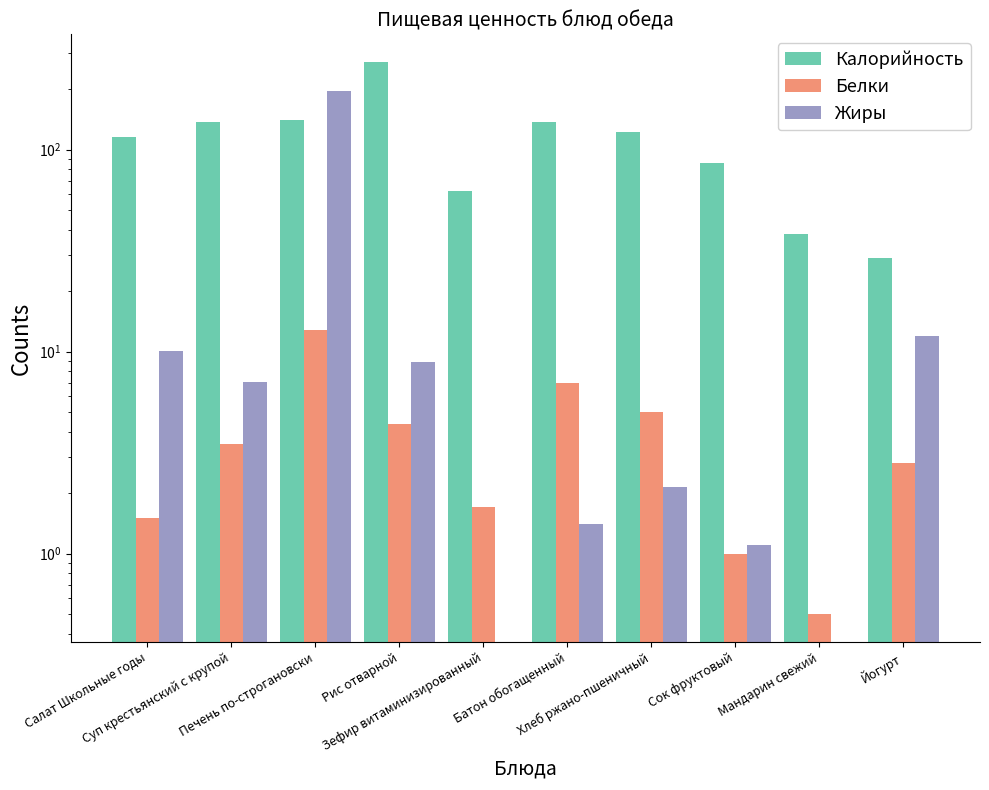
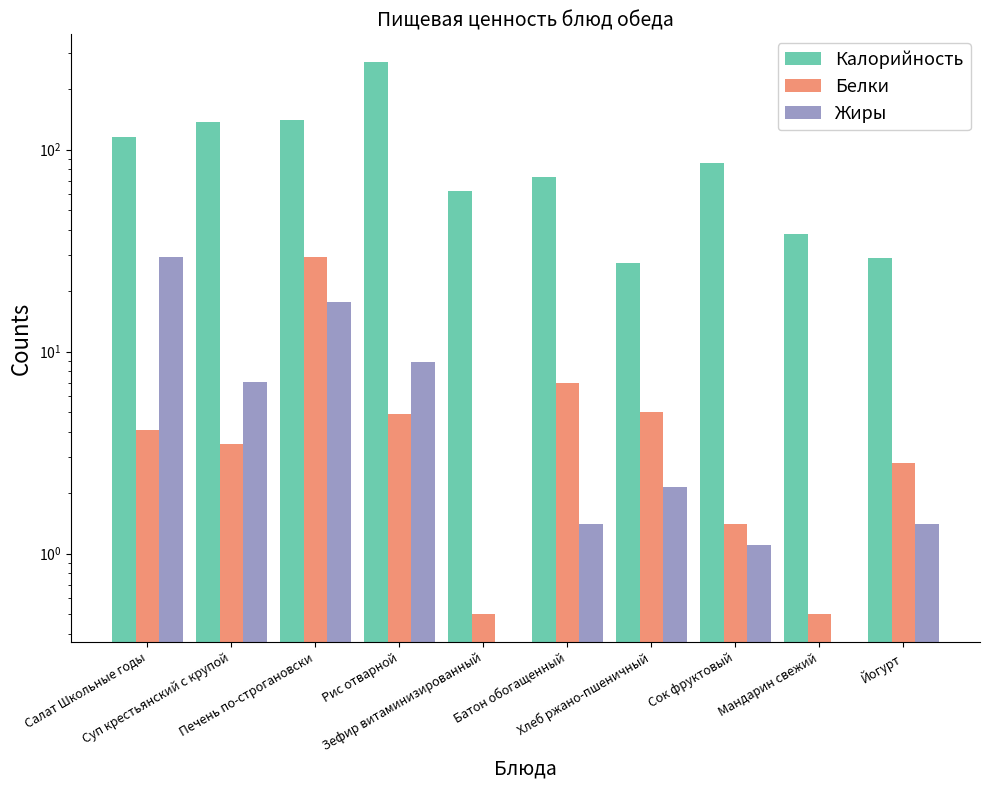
Белки, Салат Школьные годы: 1.5 -> 4.1
Жиры, Салат Школьные годы: 10 -> 29
Белки, Печень по-строгановски: 13 -> 29
Жиры, Печень по-строгановски: 200 -> 18
Белки, Рис отварной: 4.4 -> 4.9
Белки, Зефир витаминизированный: 1.7 -> 0.5
Калорийность, Батон обогащенный: 140 -> 74
Калорийность, Хлеб ржано-пшеничный: 120 -> 27
Белки, Сок фруктовый: 1.0 -> 1.4
Жиры, Йогурт: 12 -> 1.4
